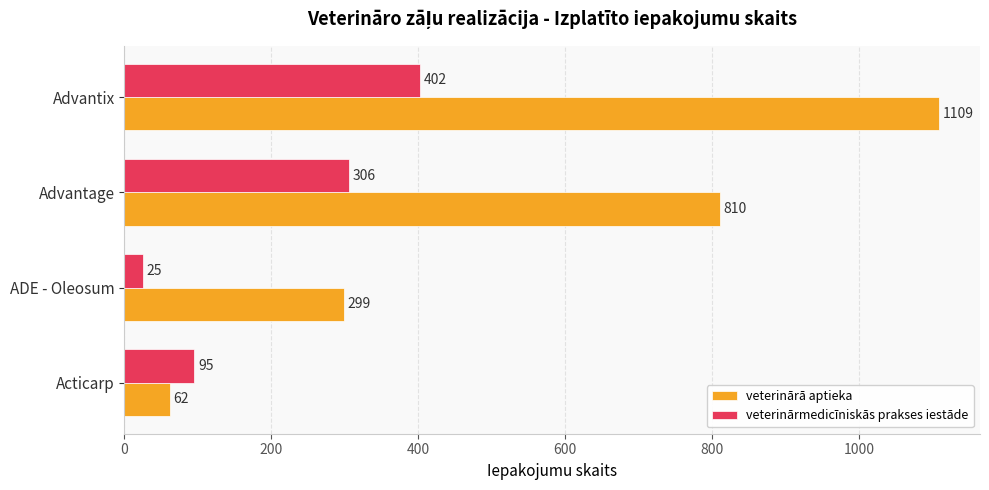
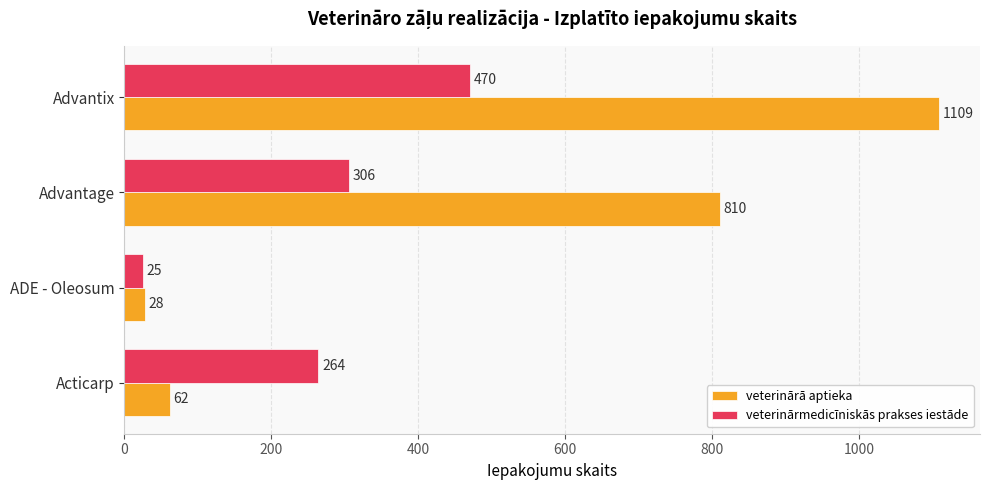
veterinārmedicīniskās prakses iestāde, Advantix: 402 -> 470
veterinārā aptieka, ADE - Oleosum: 299 -> 28
veterinārmedicīniskās prakses iestāde, Acticarp: 95 -> 264
